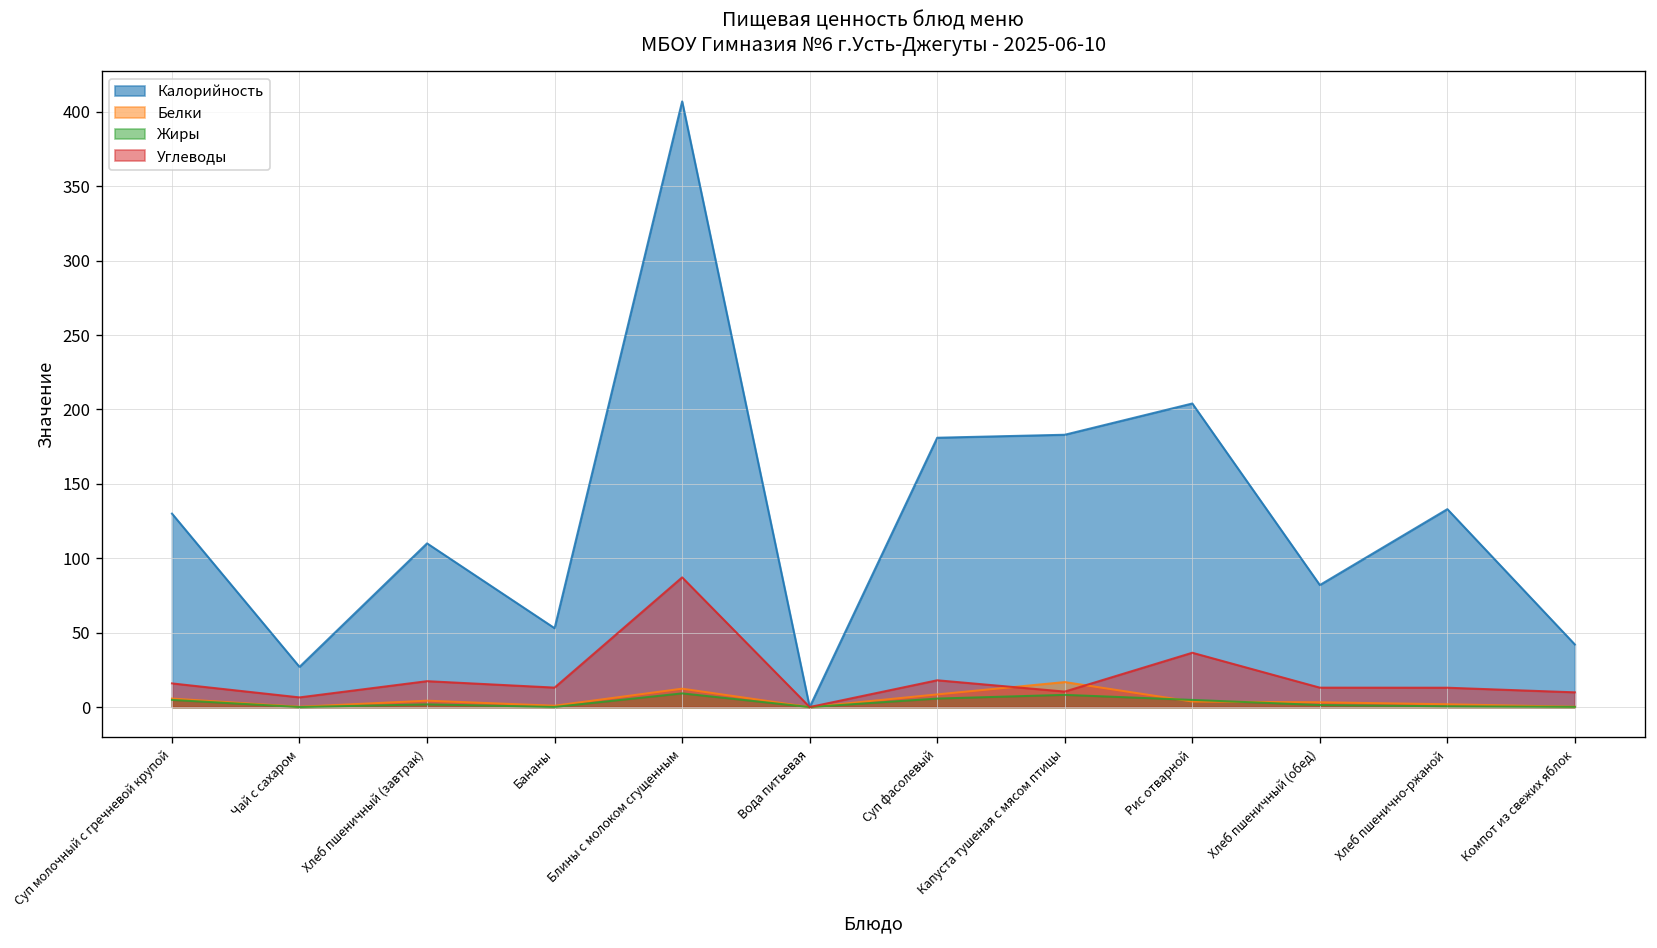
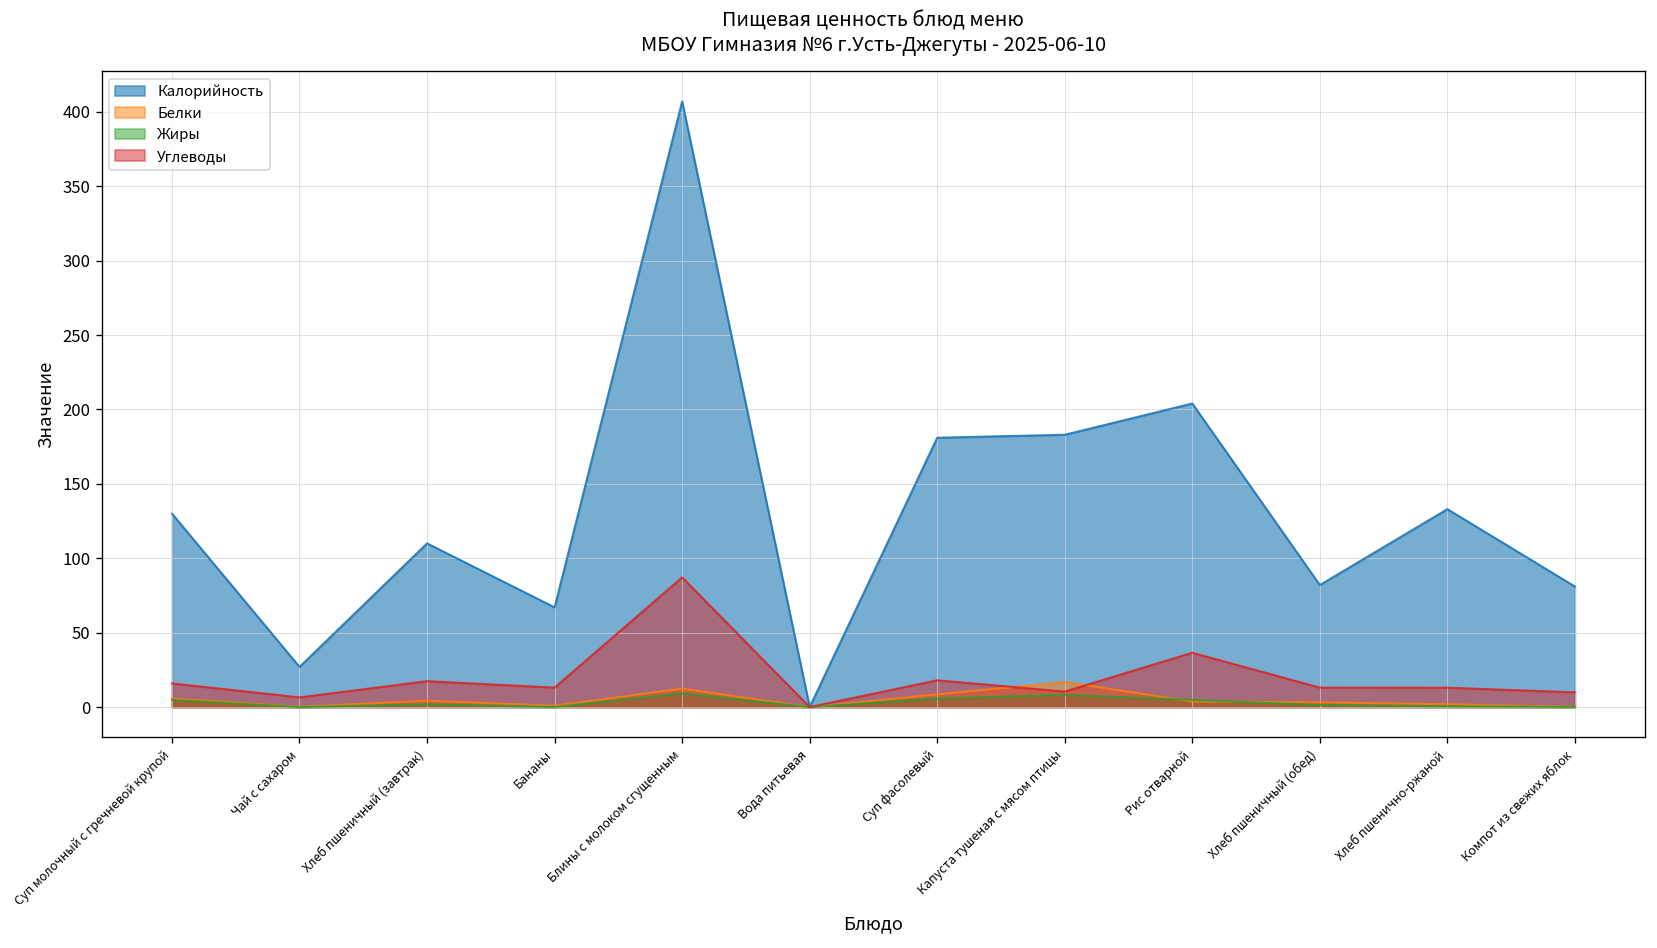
Калорийность, Бананы: 53 -> 67
Калорийность, Компот из свежих яблок: 42 -> 81
